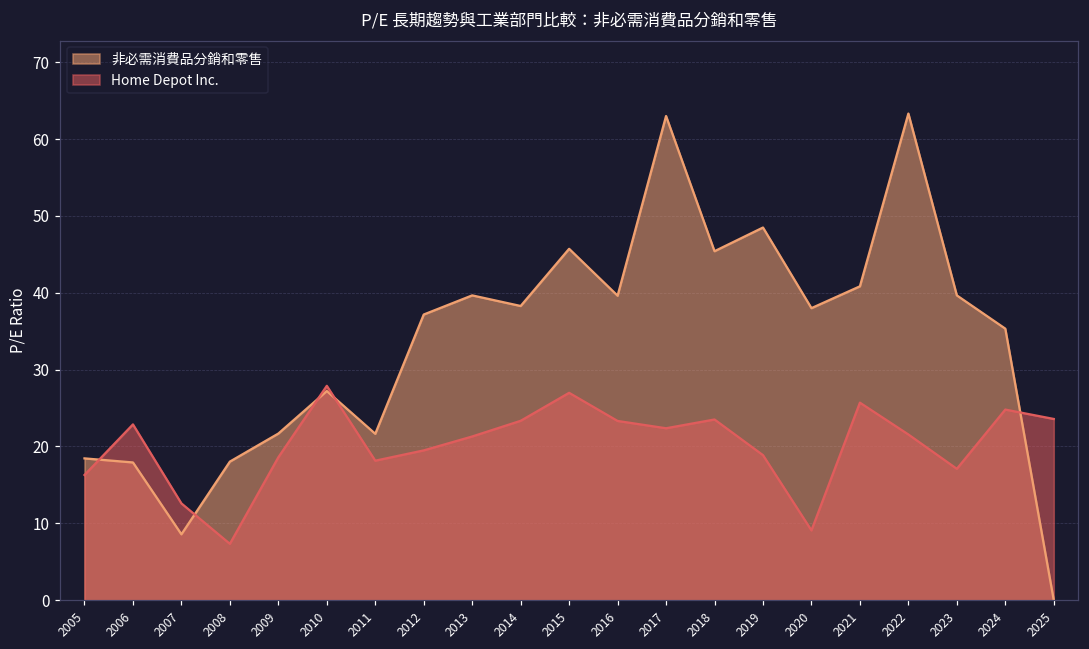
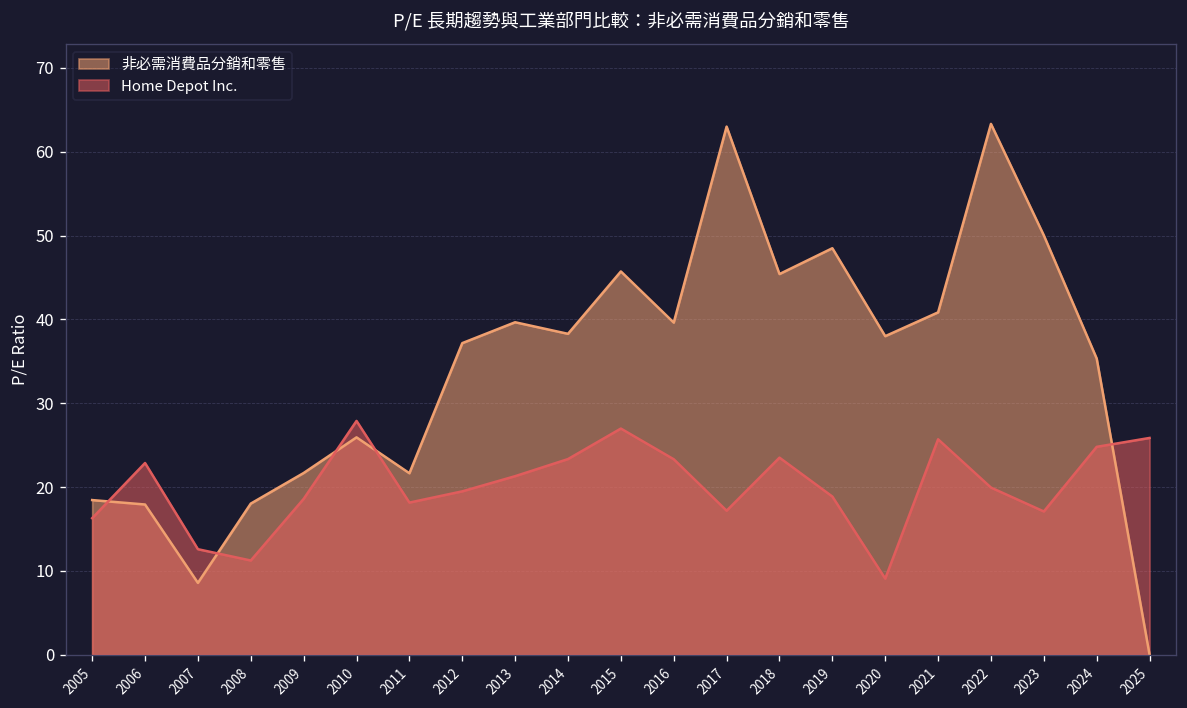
Home Depot Inc., 2008: 7 -> 11
非必需消費品分銷和零售, 2010: 27 -> 26
Home Depot Inc., 2017: 22 -> 17
Home Depot Inc., 2022: 22 -> 20
非必需消費品分銷和零售, 2023: 40 -> 50
Home Depot Inc., 2025: 24 -> 26
